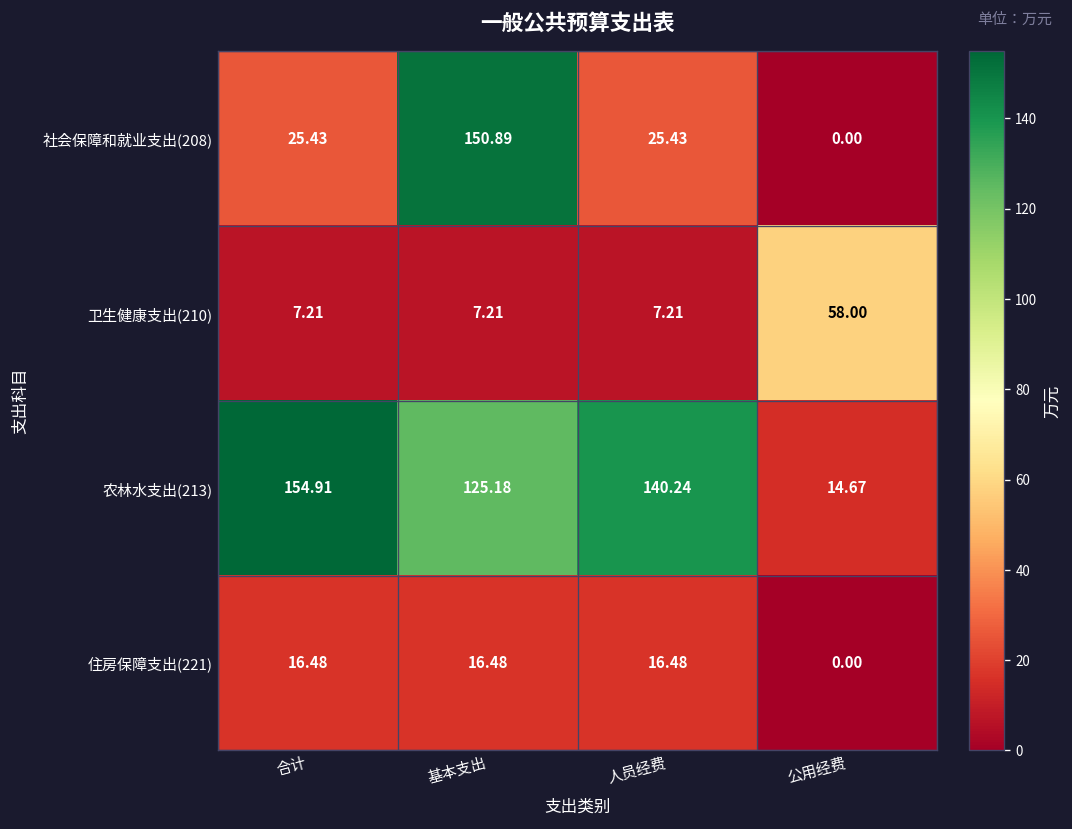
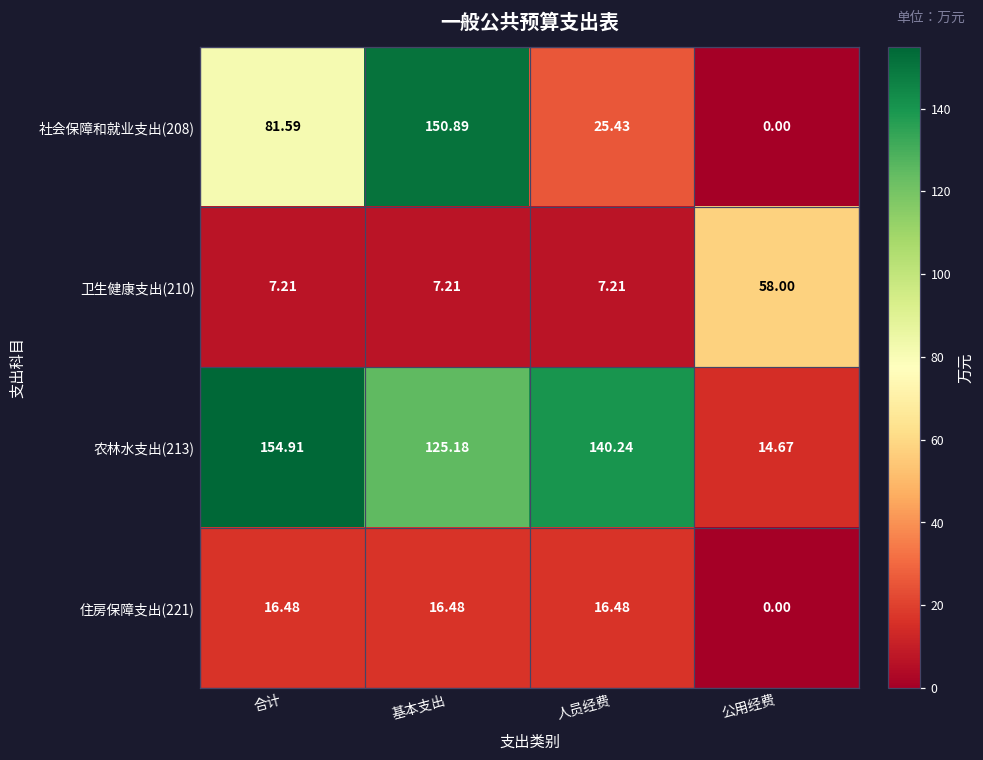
社会保障和就业支出(208), 合计: 25.43 -> 81.59
